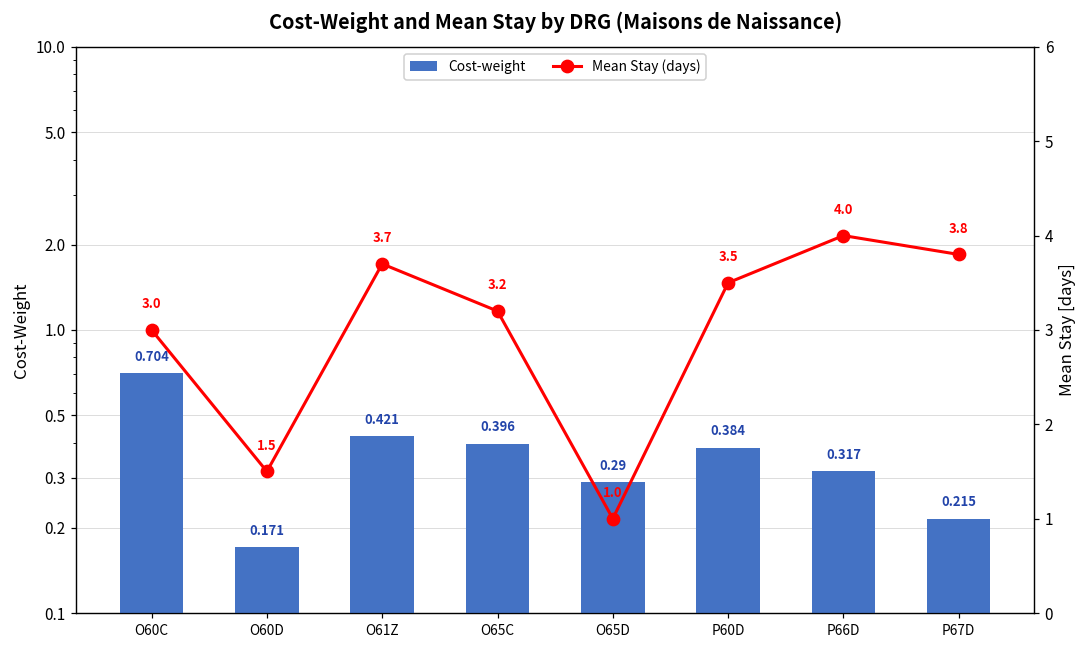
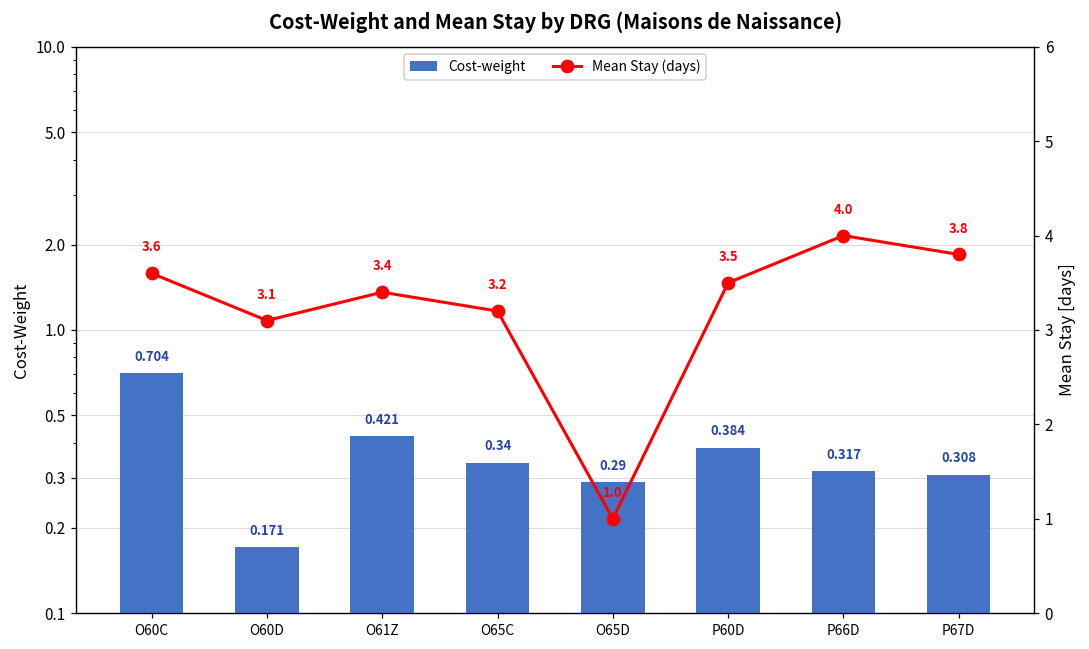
Cost-weight, O65C: 0.396 -> 0.34
Cost-weight, P67D: 0.215 -> 0.308
Mean Stay (days), O60C: 3.0 -> 3.6
Mean Stay (days), O60D: 1.5 -> 3.1
Mean Stay (days), O61Z: 3.7 -> 3.4
